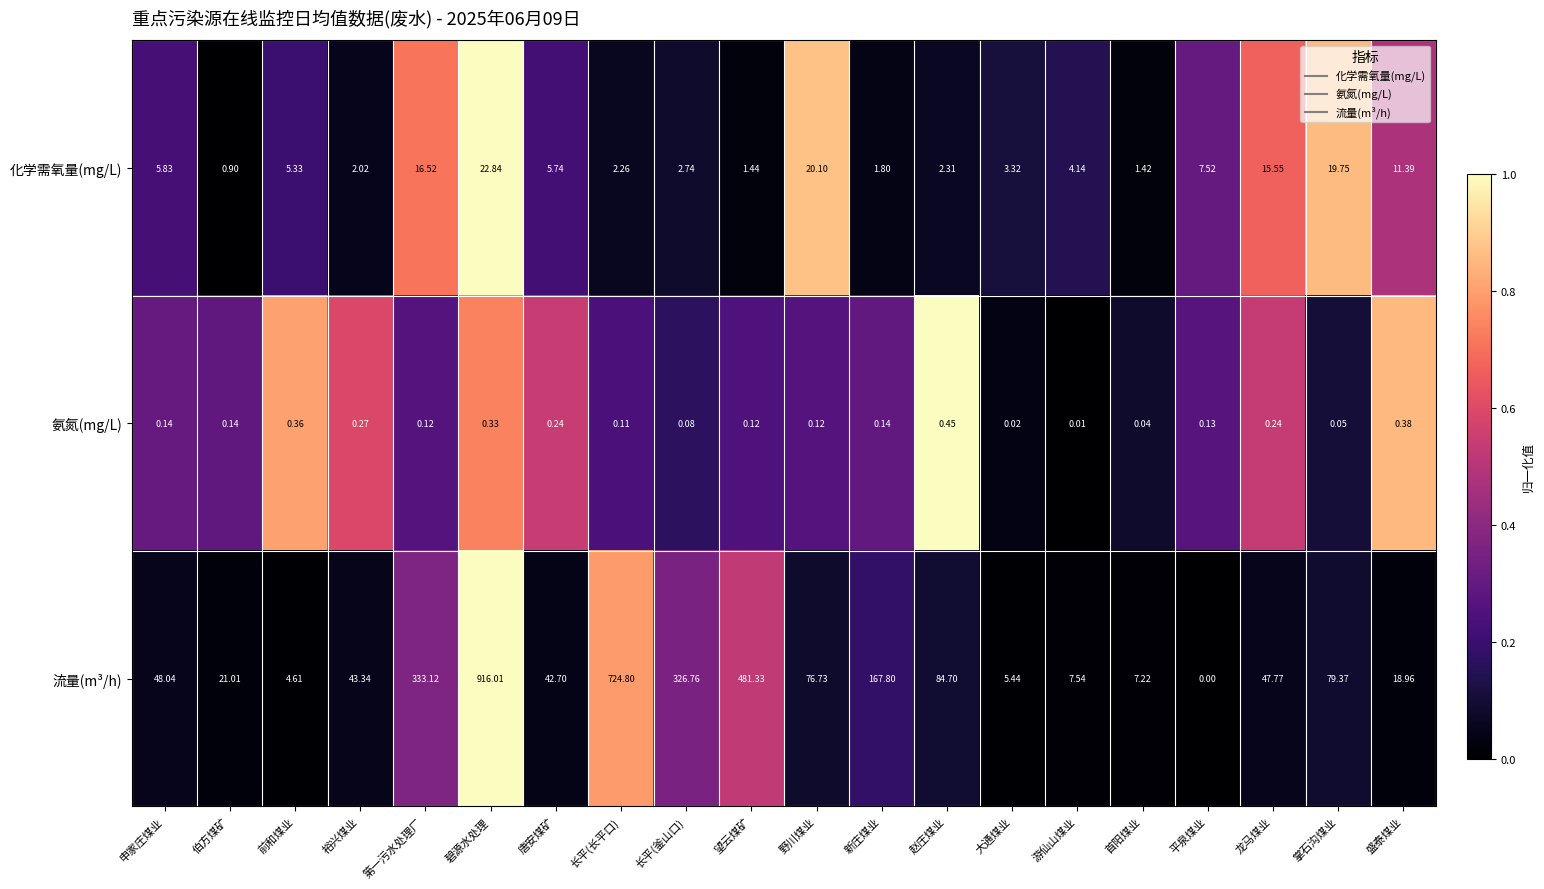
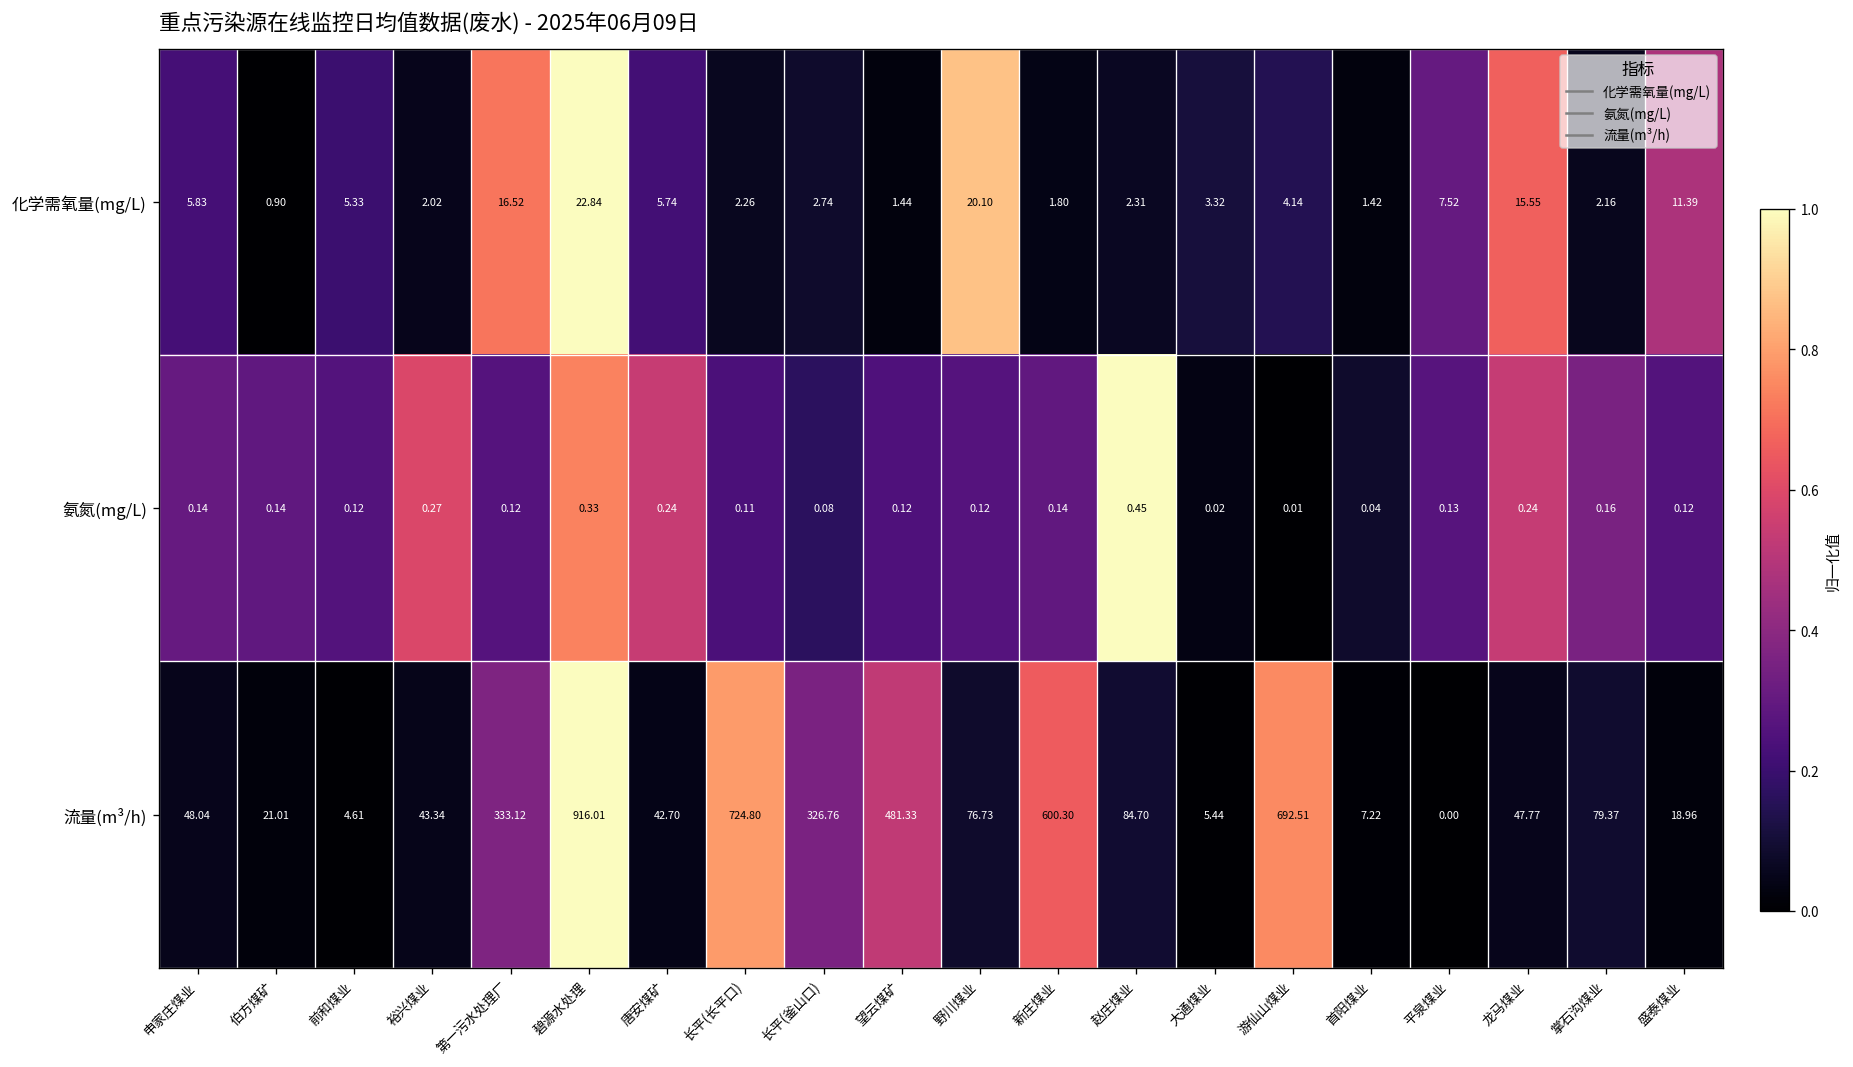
化学需氧量(mg/L), 掌石沟煤业: 19.75 -> 2.16
氨氮(mg/L), 前和煤业: 0.36 -> 0.12
氨氮(mg/L), 掌石沟煤业: 0.05 -> 0.16
氨氮(mg/L), 盛泰煤业: 0.38 -> 0.12
流量(m³/h), 新庄煤业: 167.80 -> 600.30
流量(m³/h), 游仙山煤业: 7.54 -> 692.51
